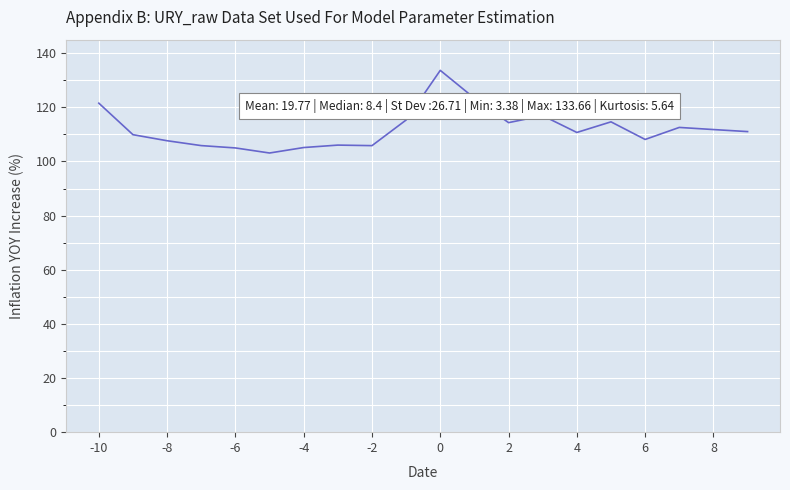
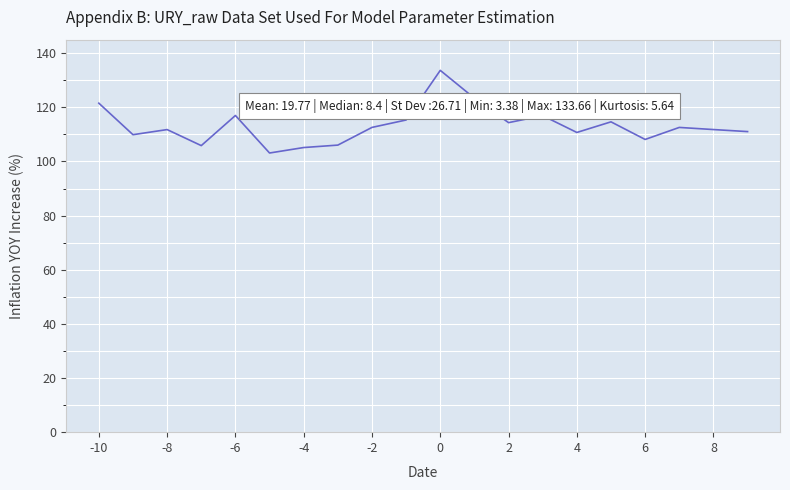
-8: 108 -> 112
-6: 105 -> 117
-2: 106 -> 113
